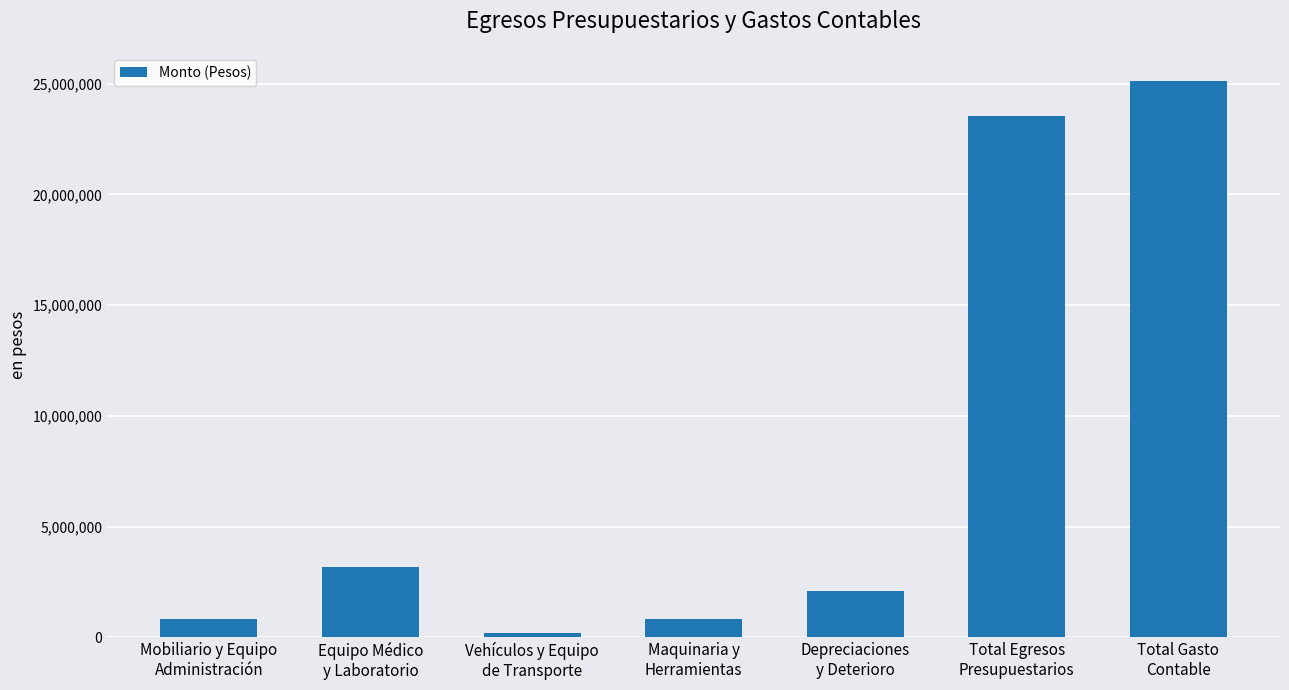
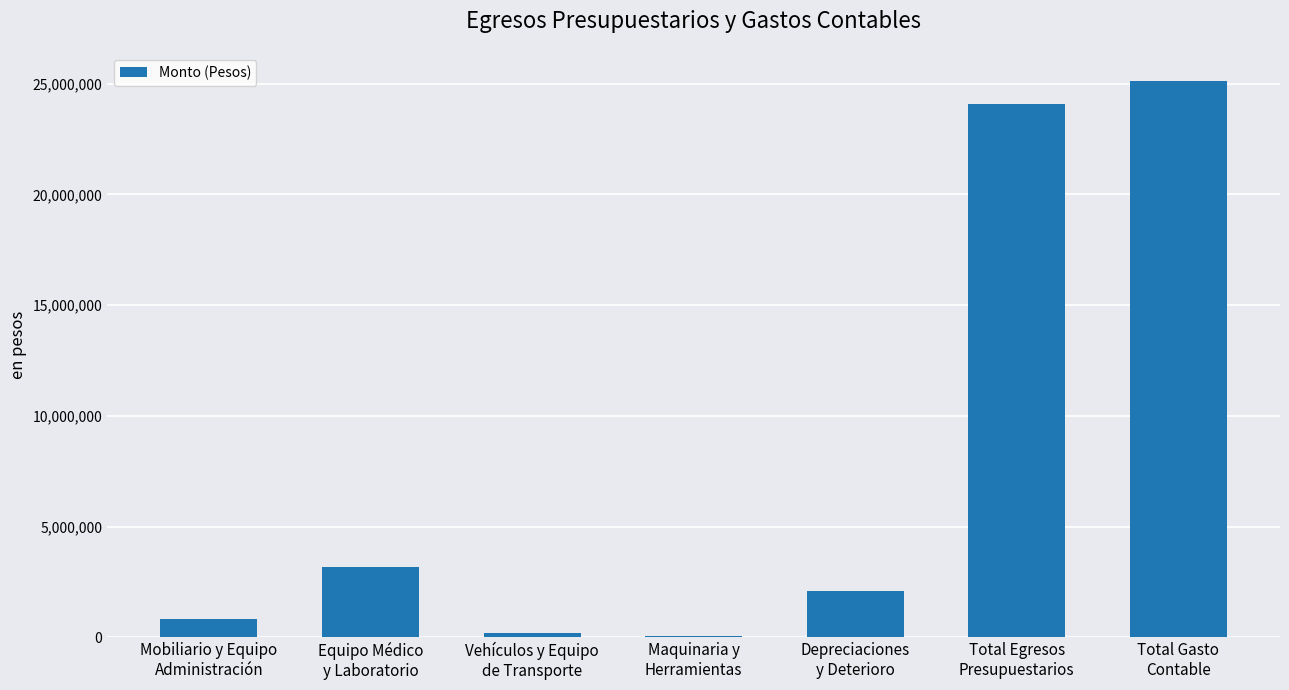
Maquinaria y Herramientas: 800,000 -> 0
Total Egresos Presupuestarios: 23,600,000 -> 24,100,000
